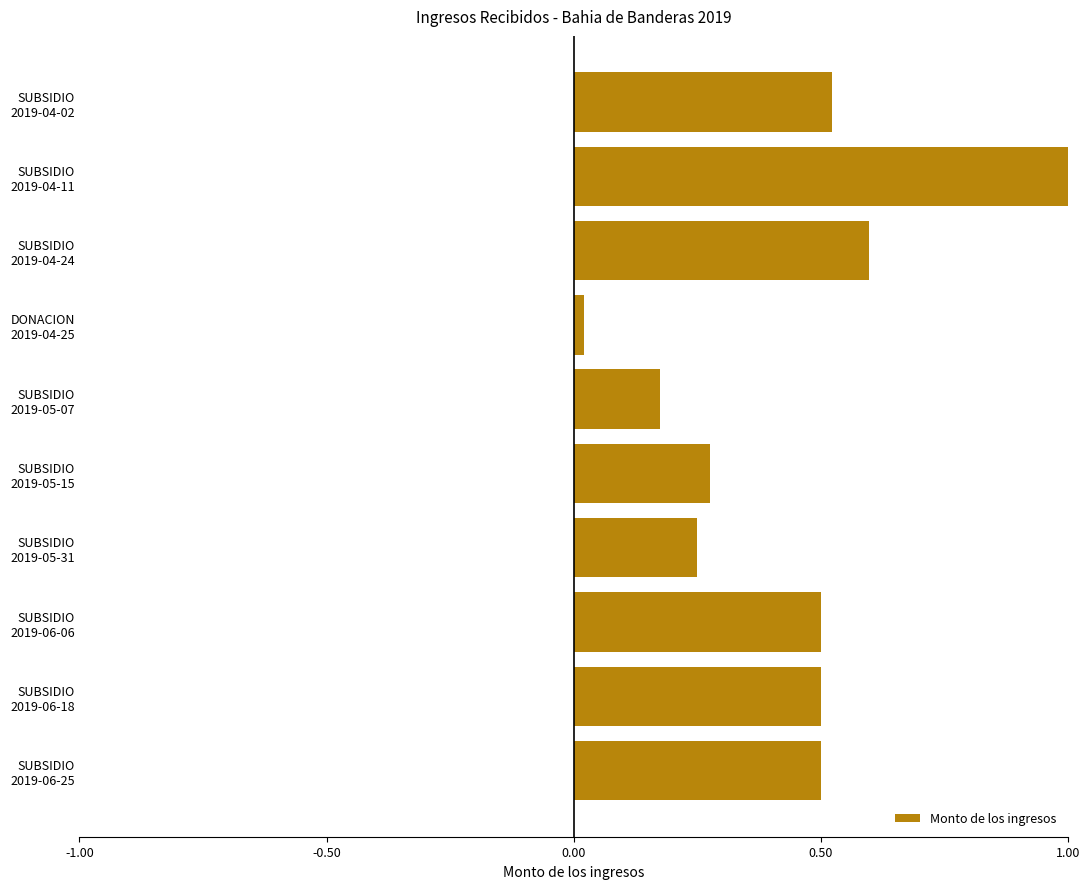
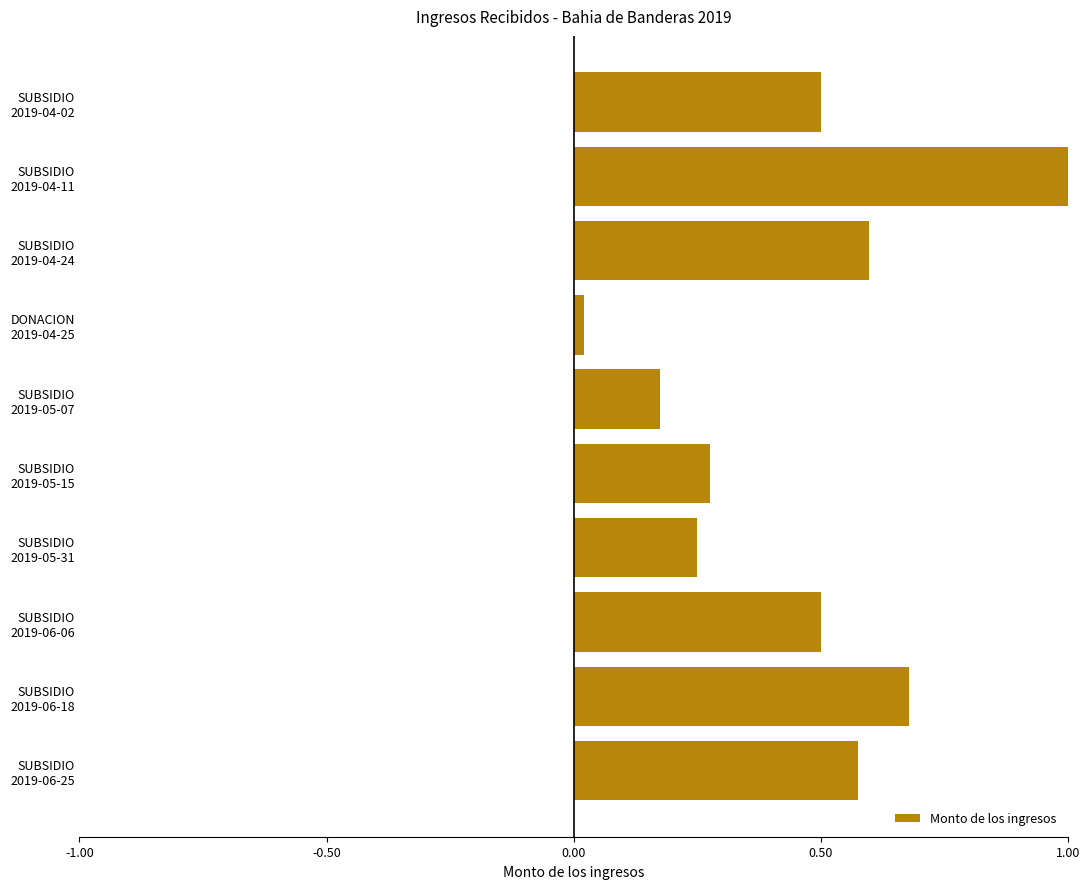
SUBSIDIO 2019-04-02: 0.52 -> 0.50
SUBSIDIO 2019-06-18: 0.50 -> 0.68
SUBSIDIO 2019-06-25: 0.50 -> 0.57
